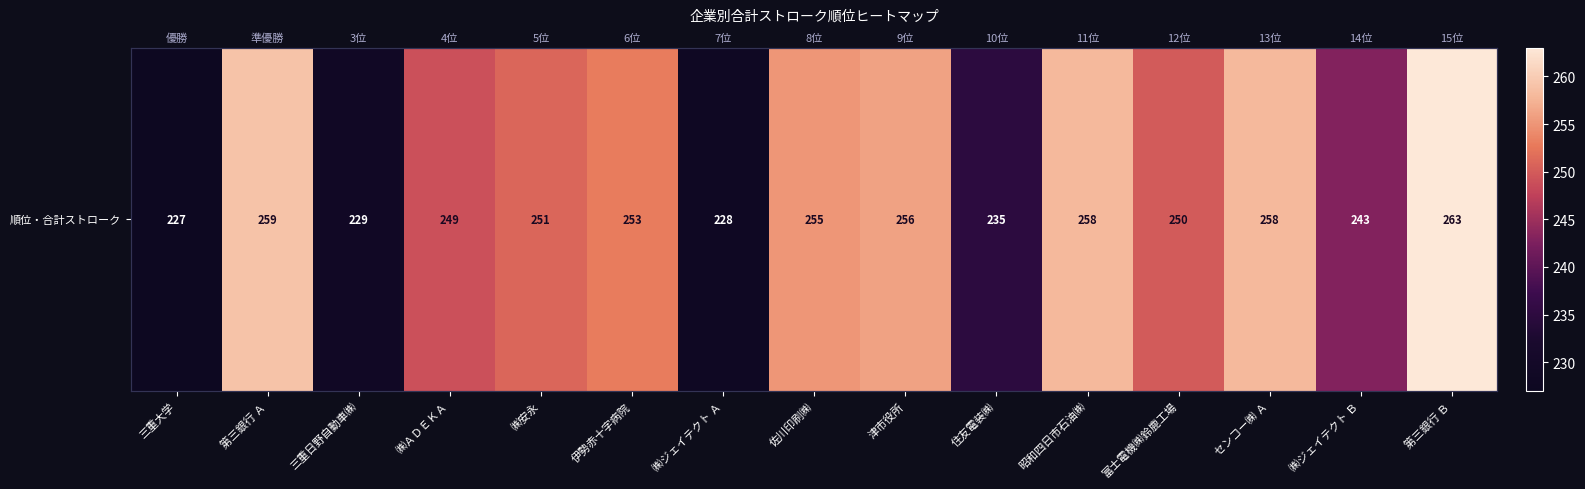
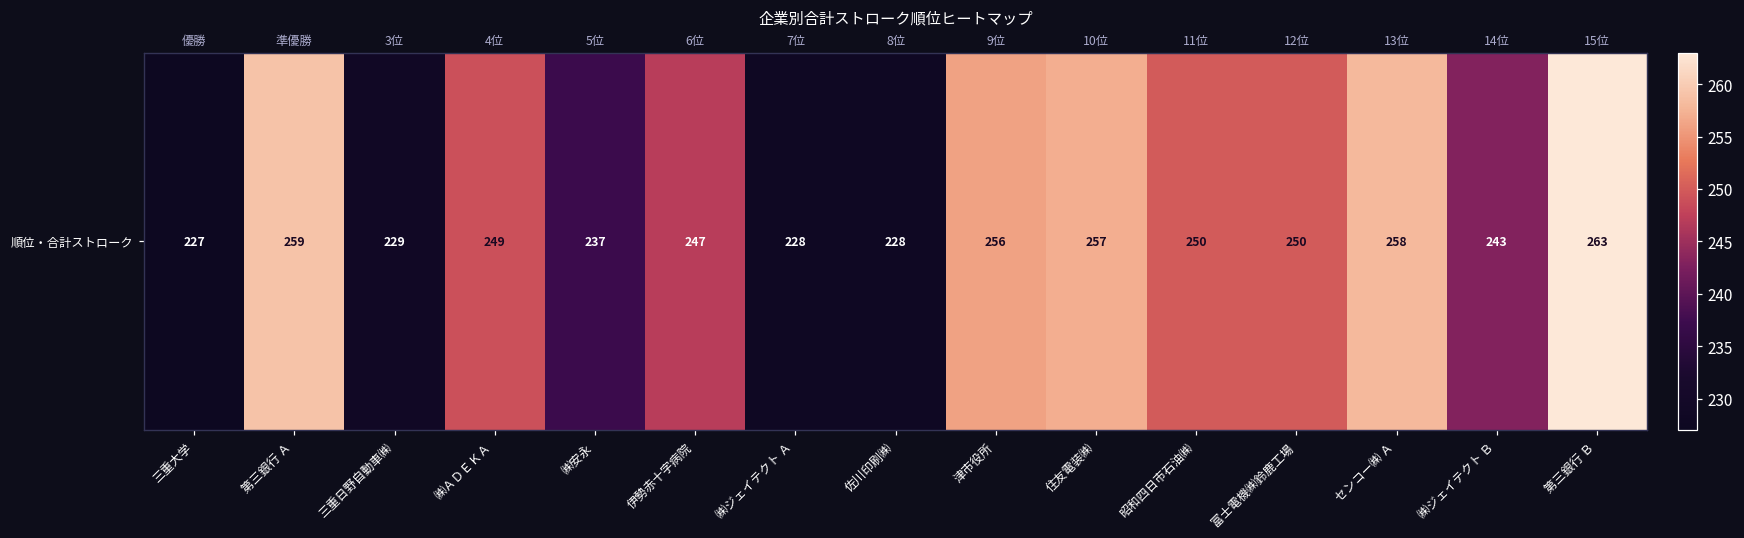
順位・合計ストローク, ㈱安永: 251 -> 237
順位・合計ストローク, 伊勢赤十字病院: 253 -> 247
順位・合計ストローク, 佐川印刷㈱: 255 -> 228
順位・合計ストローク, 住友電装㈱: 235 -> 257
順位・合計ストローク, 昭和四日市石油㈱: 258 -> 250
